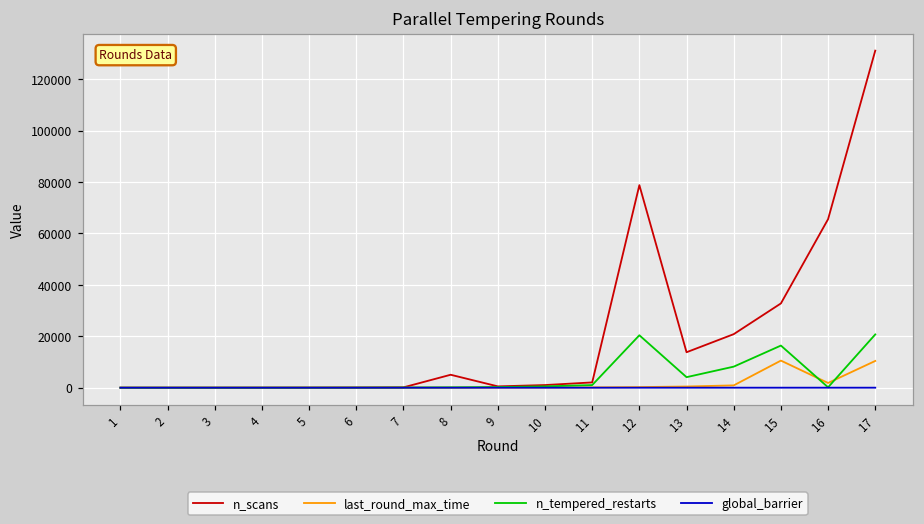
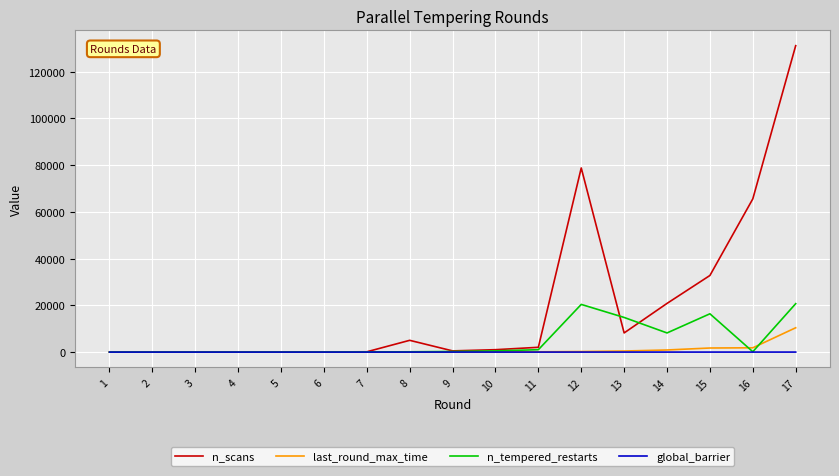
n_scans, 13: 14000 -> 8000
n_tempered_restarts, 13: 4000 -> 15000
last_round_max_time, 15: 11000 -> 2000
